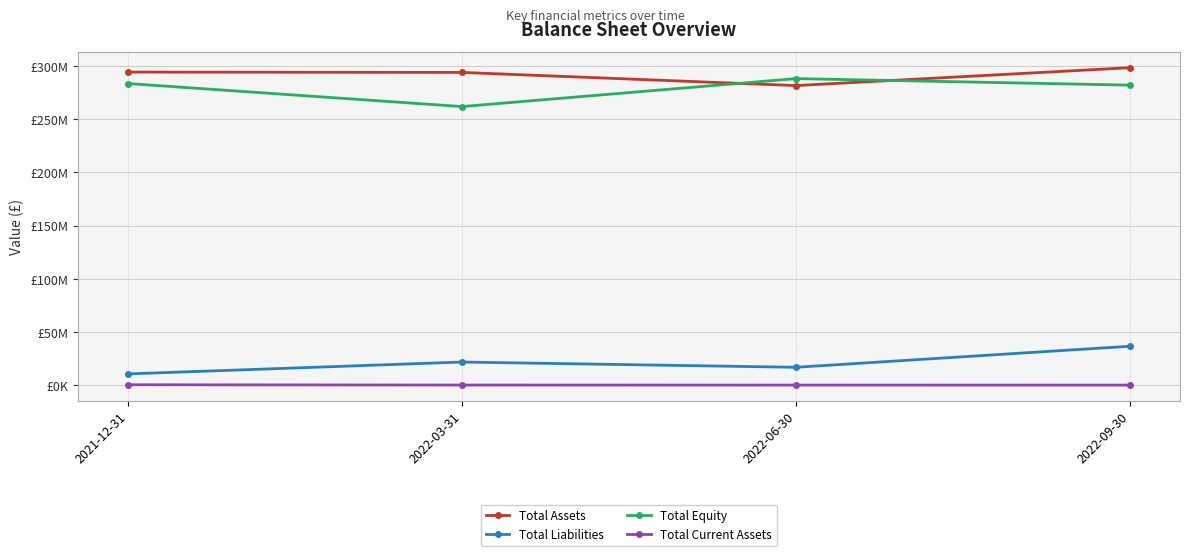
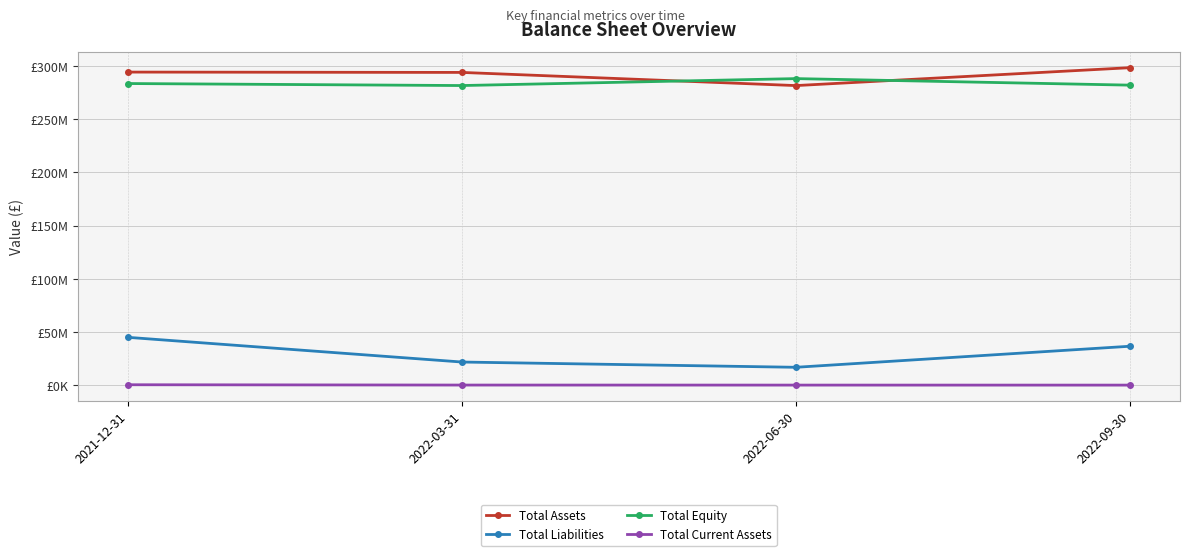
Total Liabilities, 2021-12-31: £11000000 -> £45000000
Total Equity, 2022-03-31: £262000000 -> £281000000
